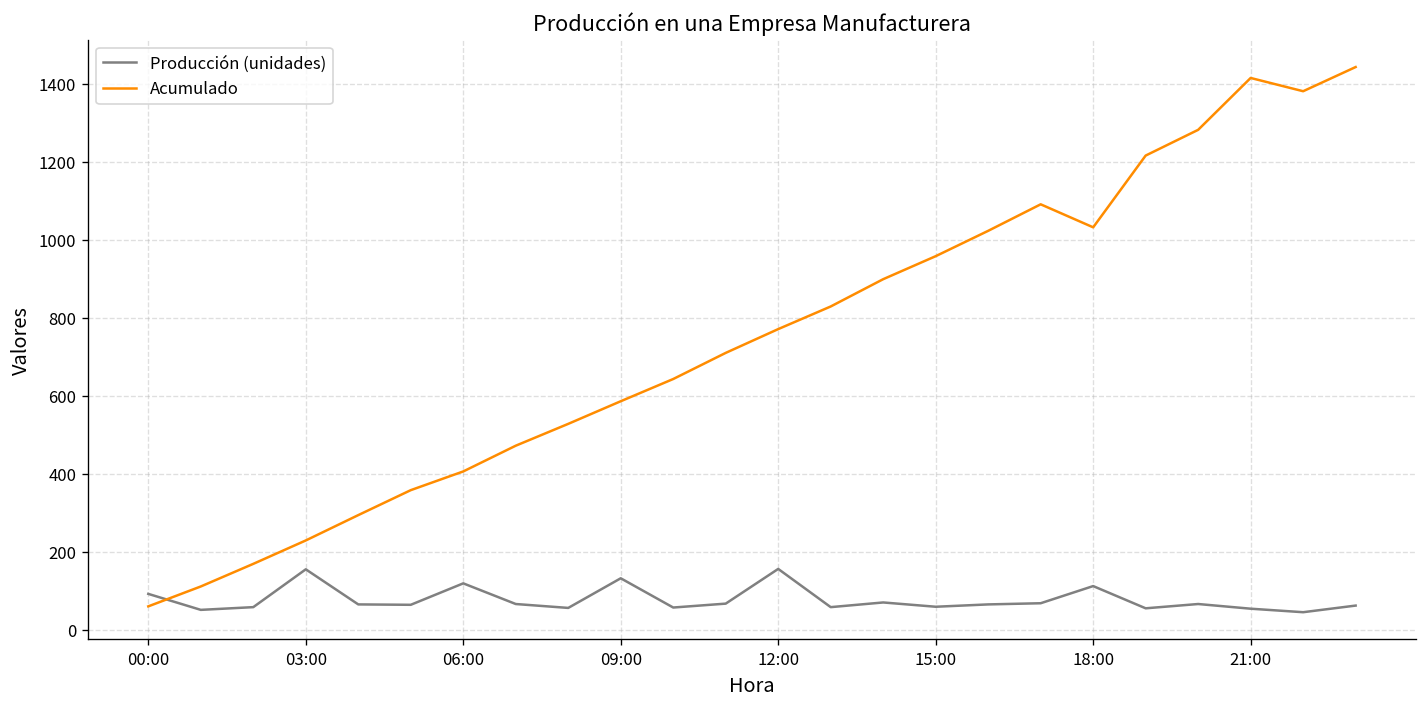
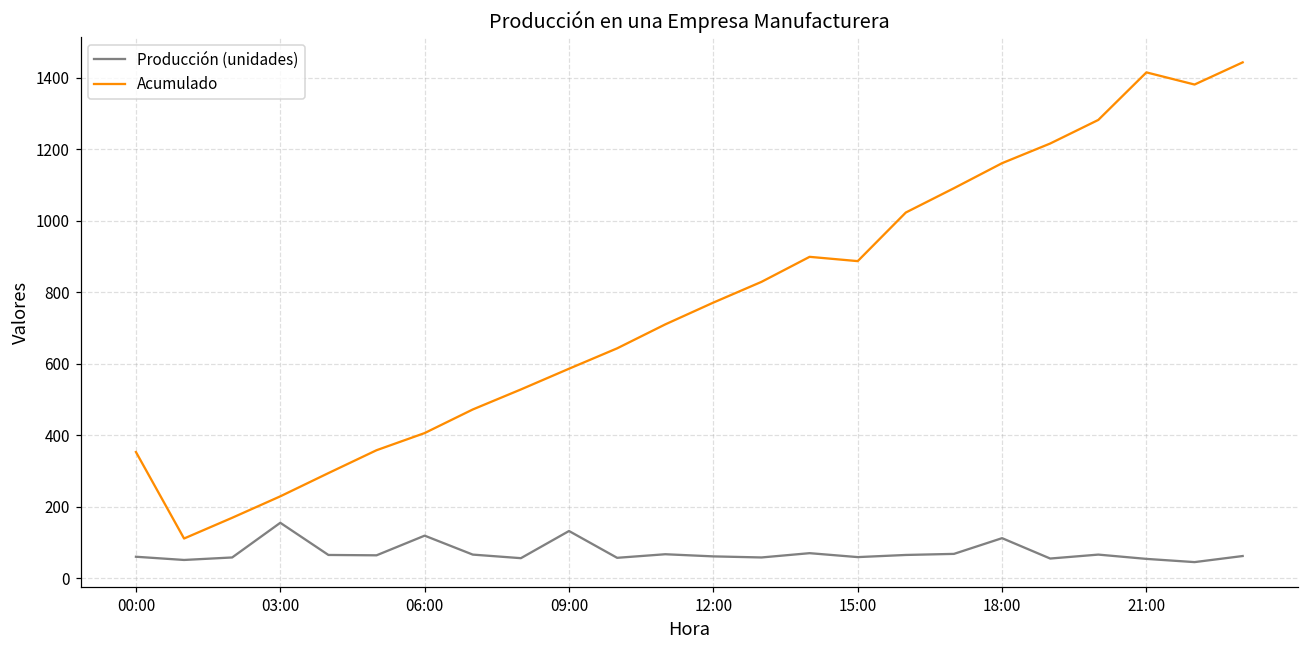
Producción (unidades), 00:00: 90 -> 60
Acumulado, 00:00: 60 -> 350
Producción (unidades), 12:00: 160 -> 60
Acumulado, 15:00: 960 -> 890
Acumulado, 18:00: 1030 -> 1160
